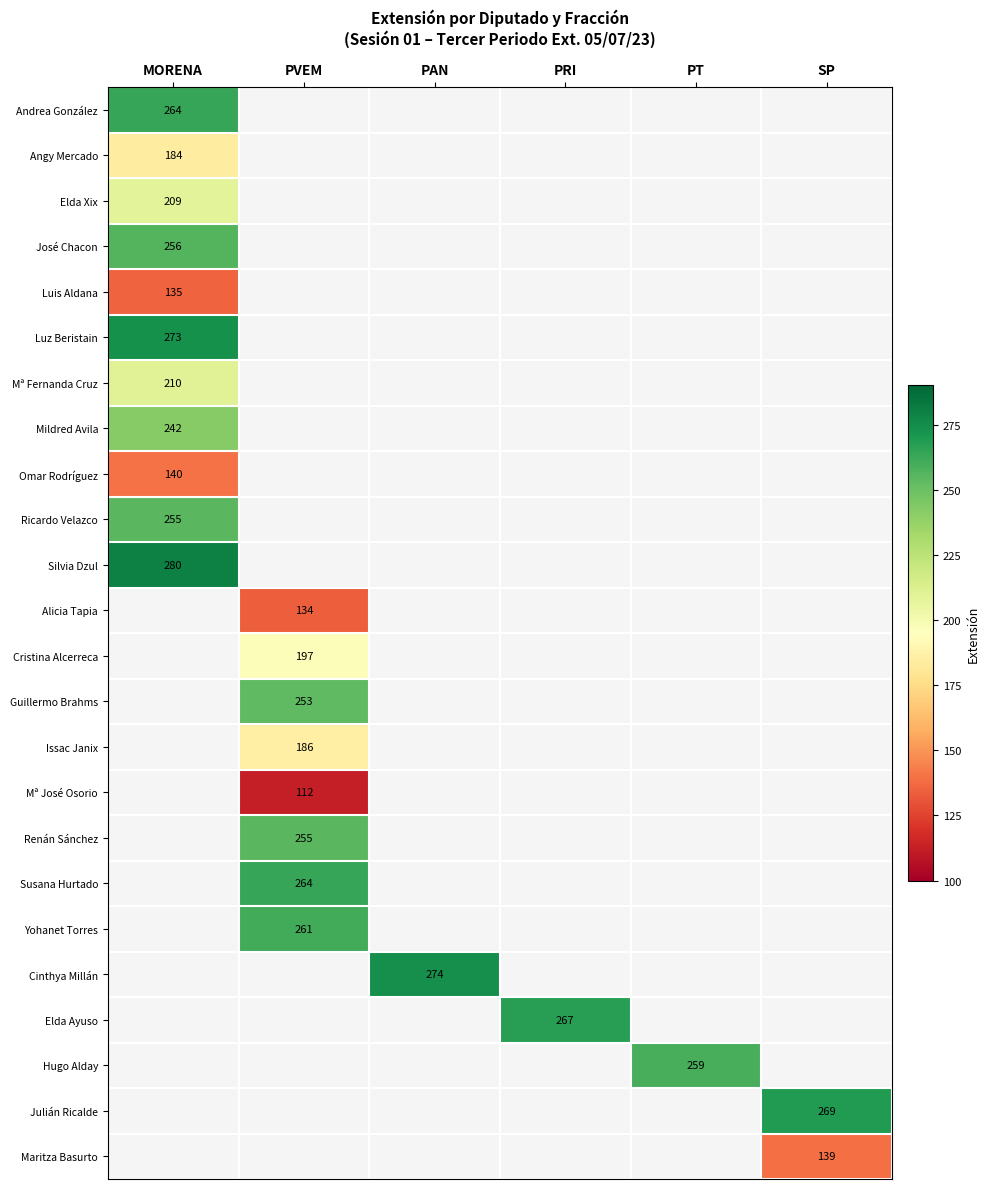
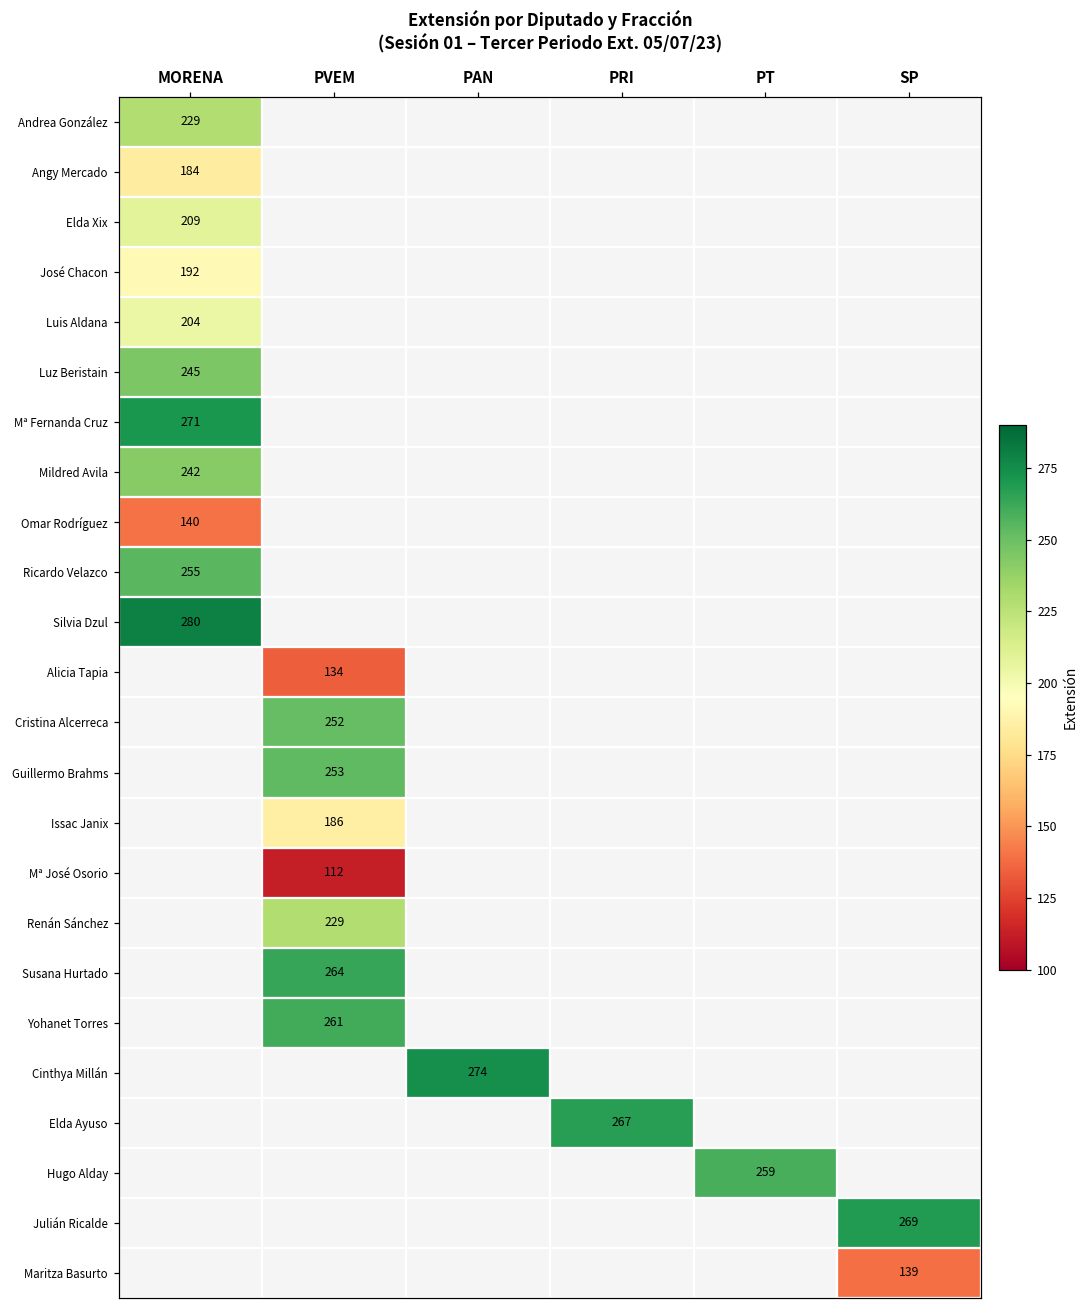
Andrea González, MORENA: 264 -> 229
José Chacon, MORENA: 256 -> 192
Luis Aldana, MORENA: 135 -> 204
Luz Beristain, MORENA: 273 -> 245
Mª Fernanda Cruz, MORENA: 210 -> 271
Cristina Alcerreca, PVEM: 197 -> 252
Renán Sánchez, PVEM: 255 -> 229
